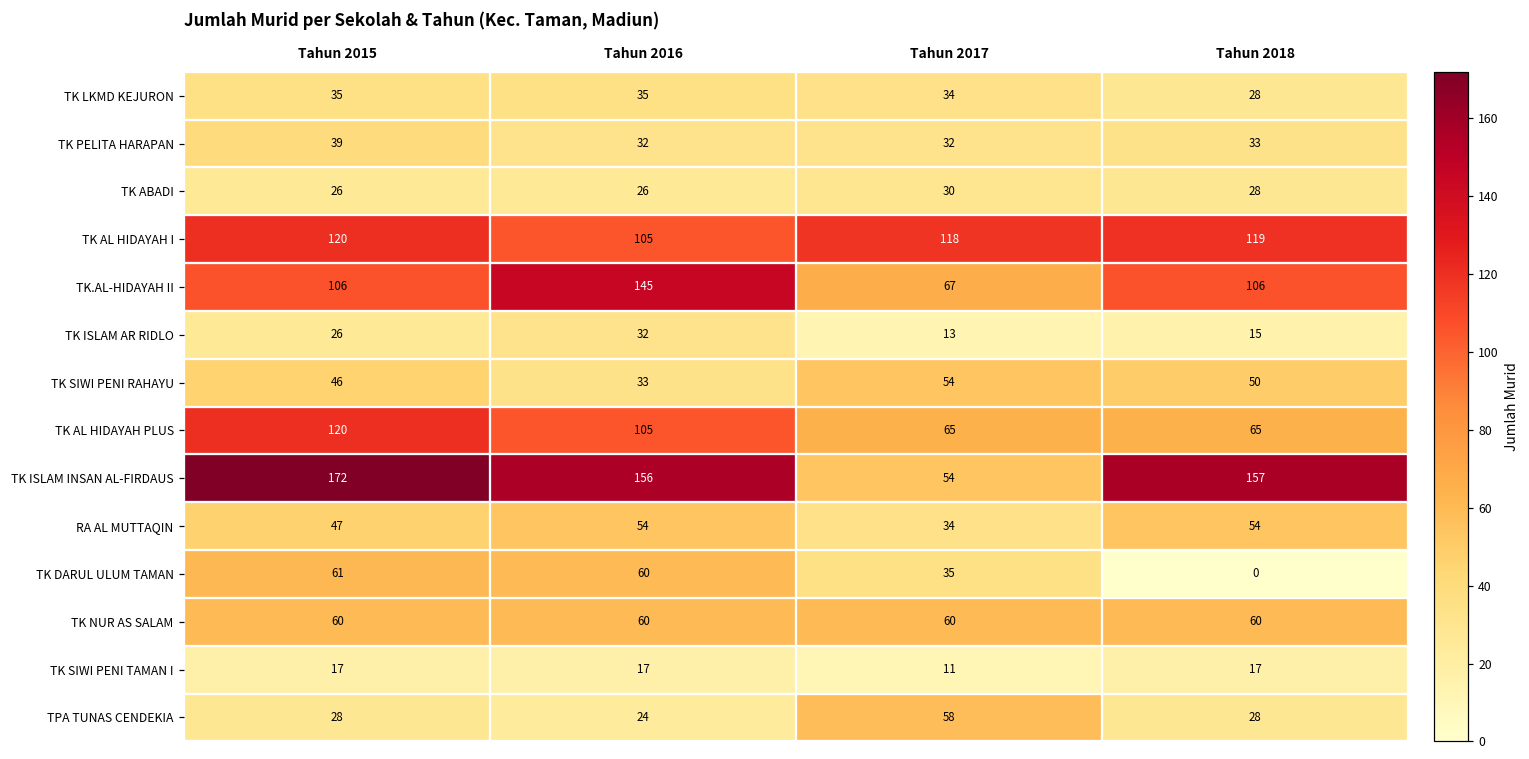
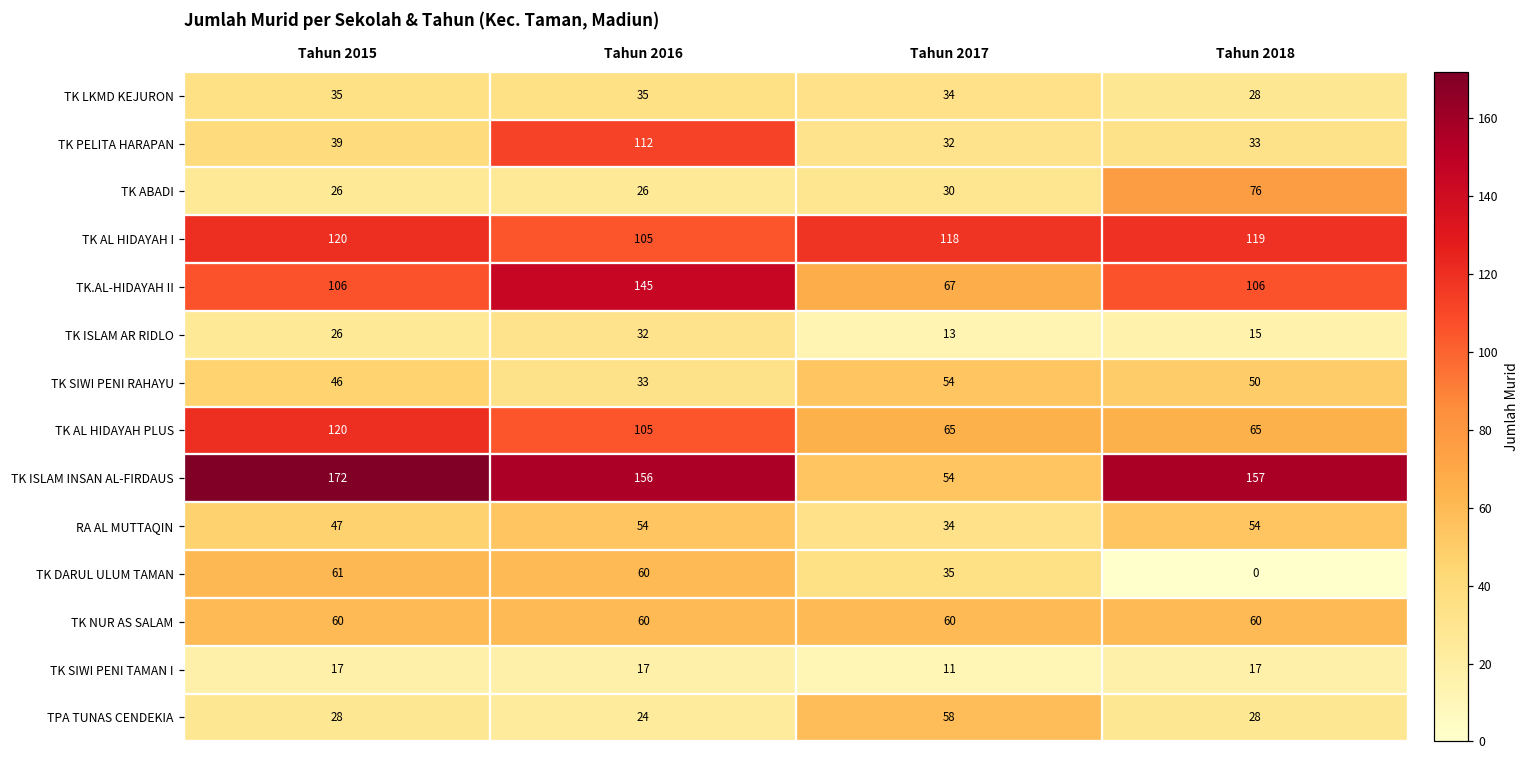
TK PELITA HARAPAN, Tahun 2016: 32 -> 112
TK ABADI, Tahun 2018: 28 -> 76
